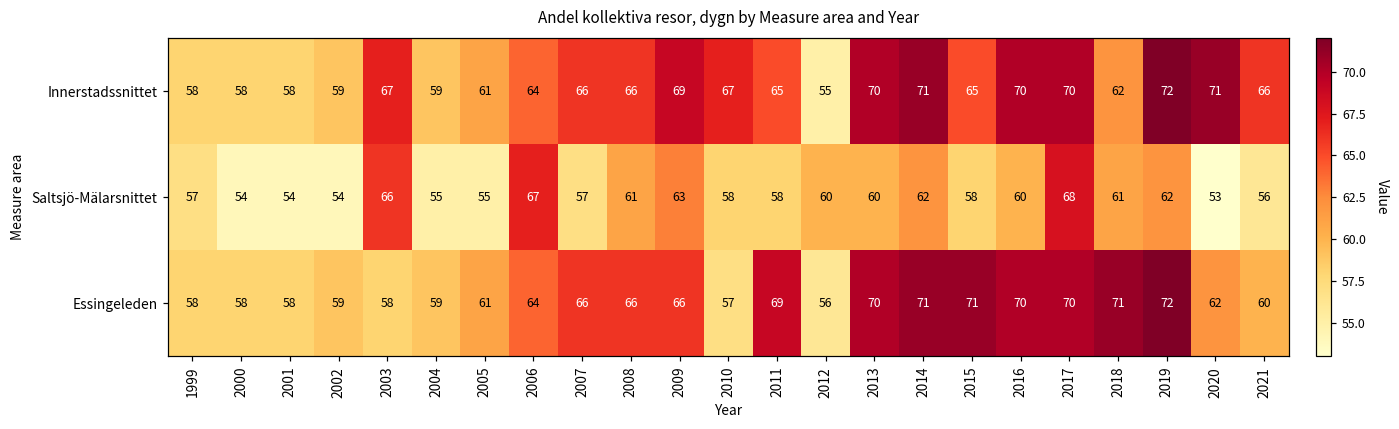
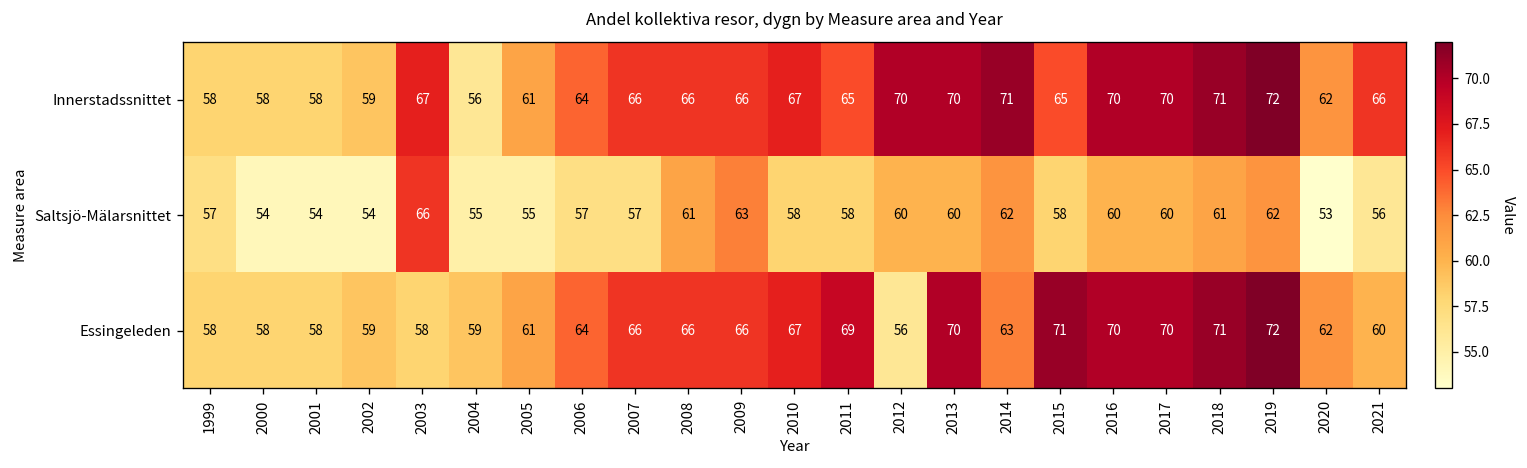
Innerstadssnittet, 2004: 59 -> 56
Innerstadssnittet, 2009: 69 -> 66
Innerstadssnittet, 2012: 55 -> 70
Innerstadssnittet, 2018: 62 -> 71
Innerstadssnittet, 2020: 71 -> 62
Saltsjö-Mälarsnittet, 2006: 67 -> 57
Saltsjö-Mälarsnittet, 2017: 68 -> 60
Essingeleden, 2010: 57 -> 67
Essingeleden, 2014: 71 -> 63
